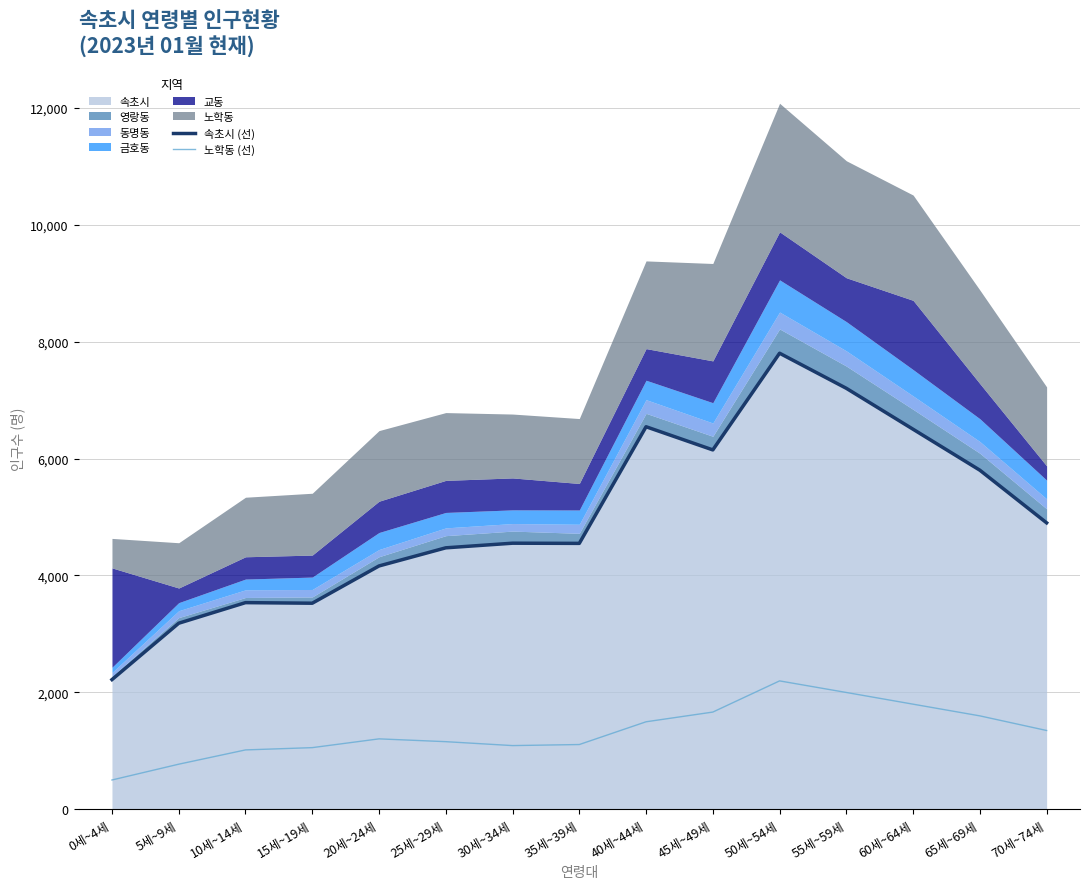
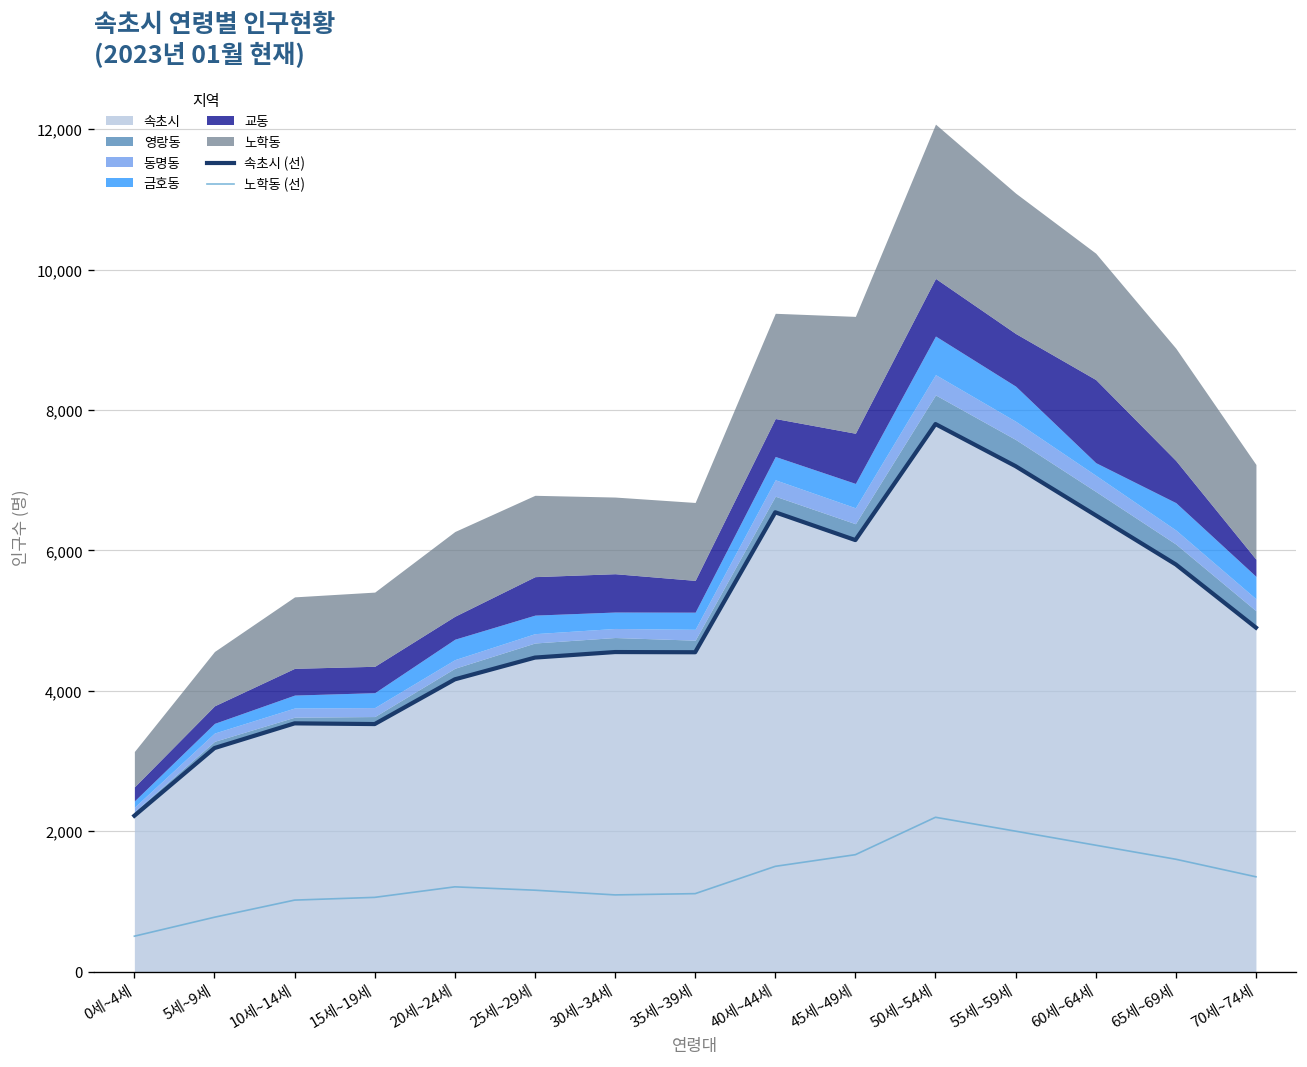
교동, 0세~4세: 1,700 -> 200
교동, 20세~24세: 500 -> 300
금호동, 60세~64세: 500 -> 200
